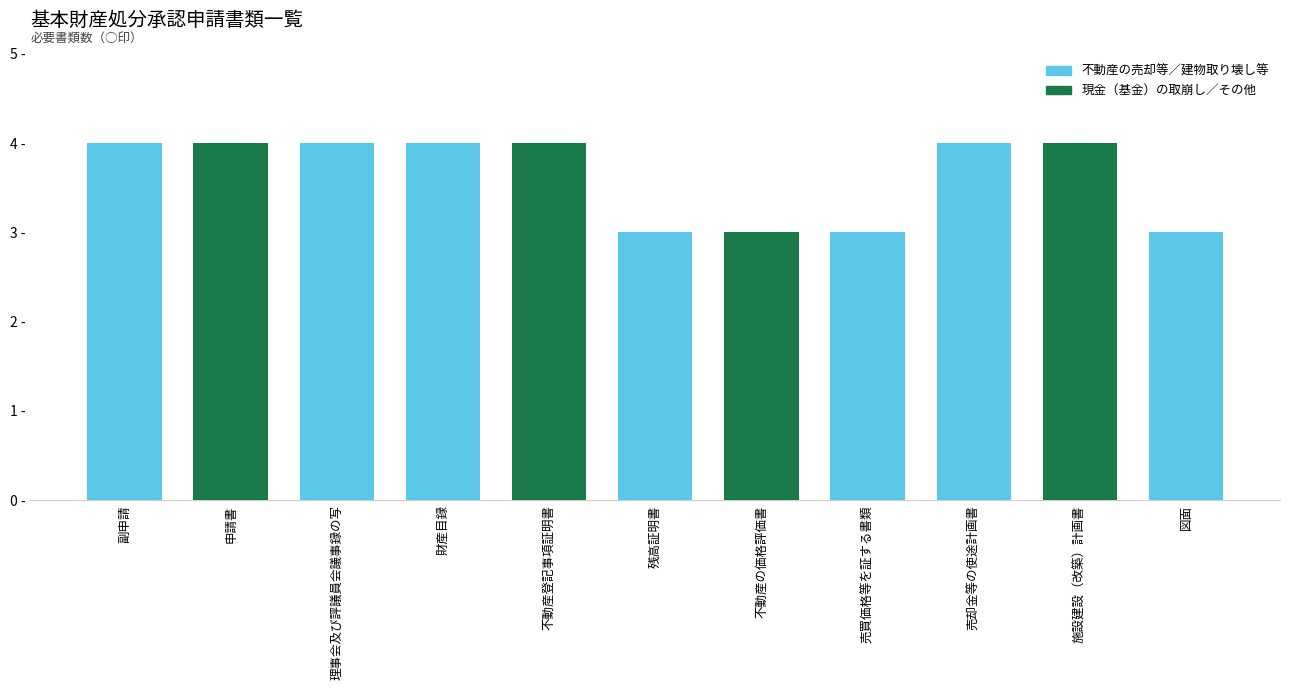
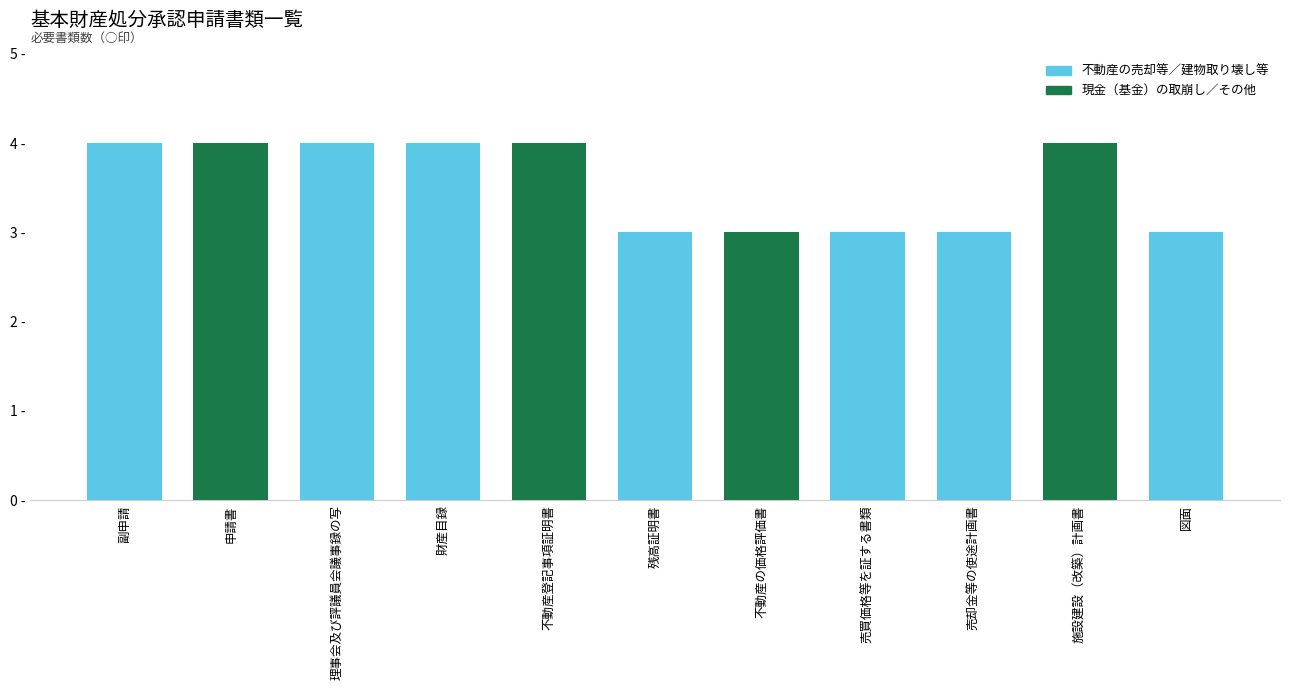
不動産の売却等／建物取り壊し等, 売却金等の使途計画書: 4 - -> 3 -
